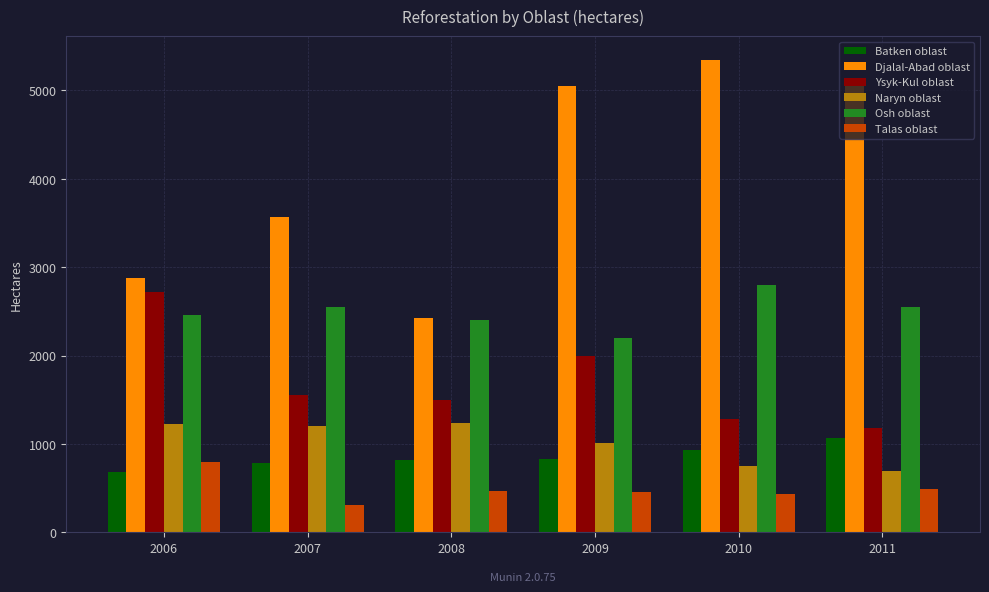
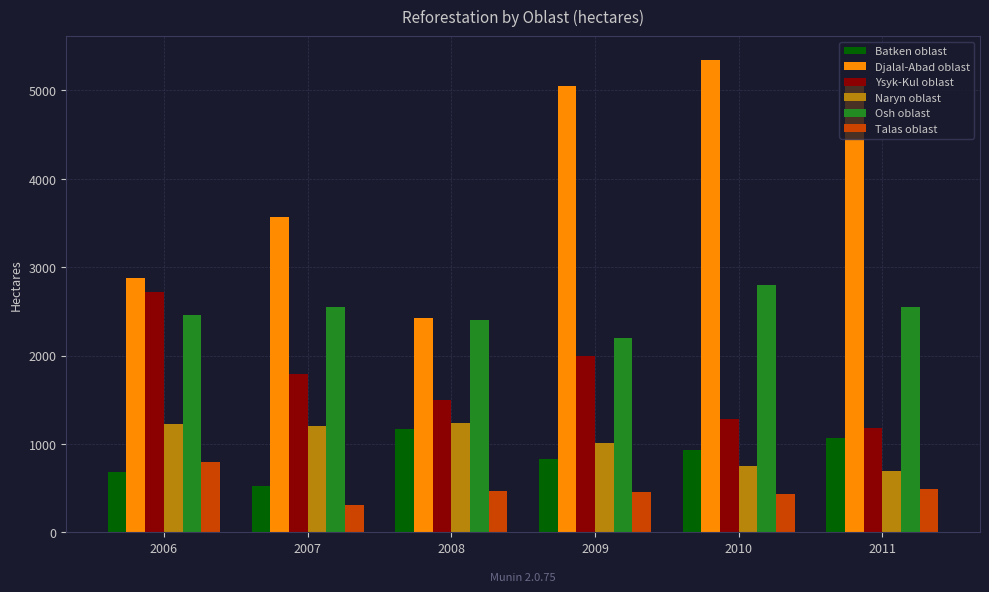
Batken oblast, 2007: 800 -> 500
Ysyk-Kul oblast, 2007: 1600 -> 1800
Batken oblast, 2008: 800 -> 1200
